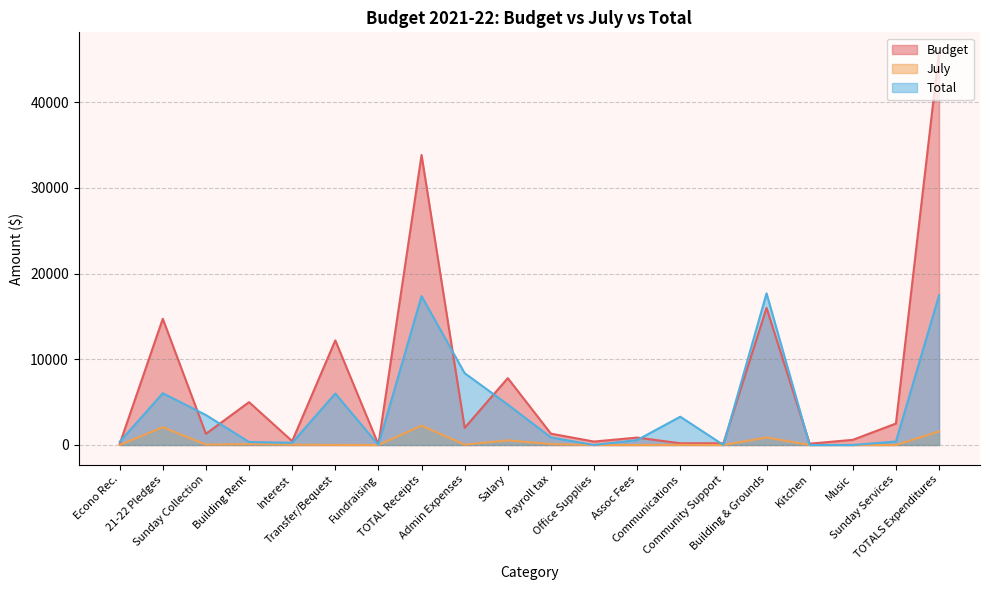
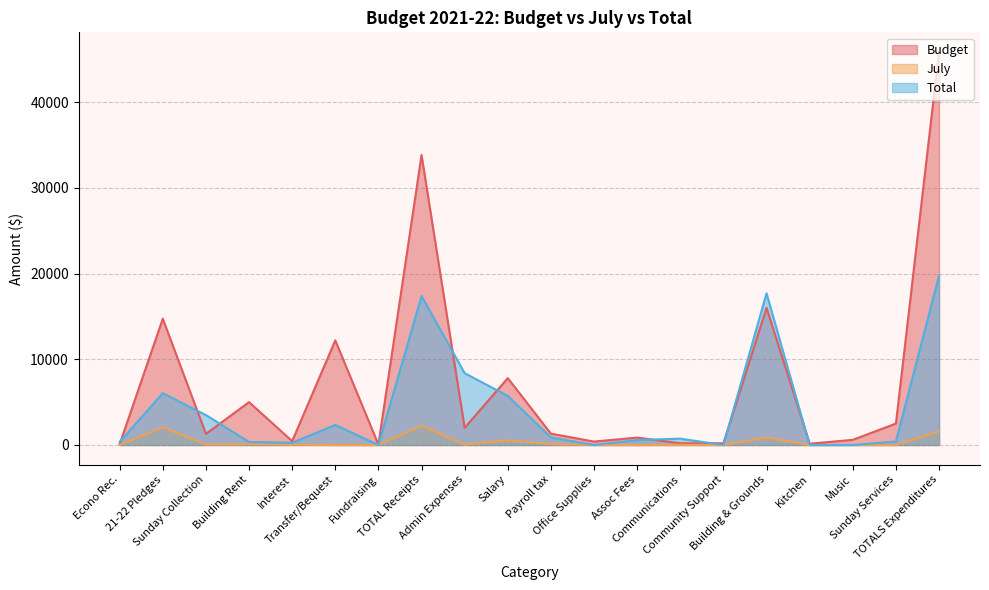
Total, Transfer/Bequest: 6000 -> 2000
Total, Salary: 5000 -> 6000
Total, Communications: 3000 -> 1000
Total, TOTALS Expenditures: 17000 -> 20000
